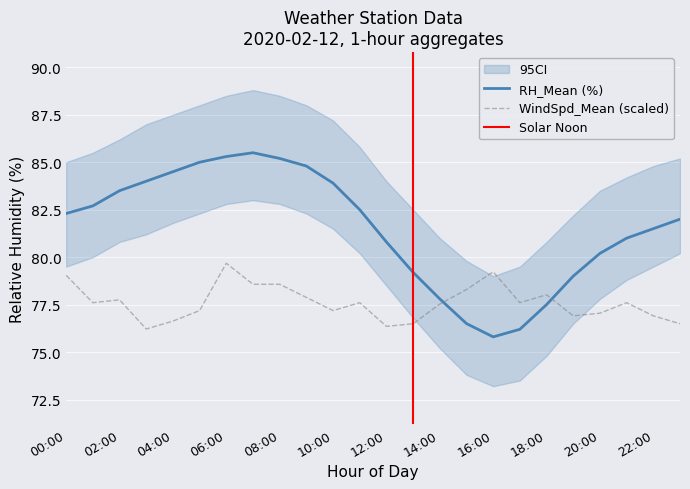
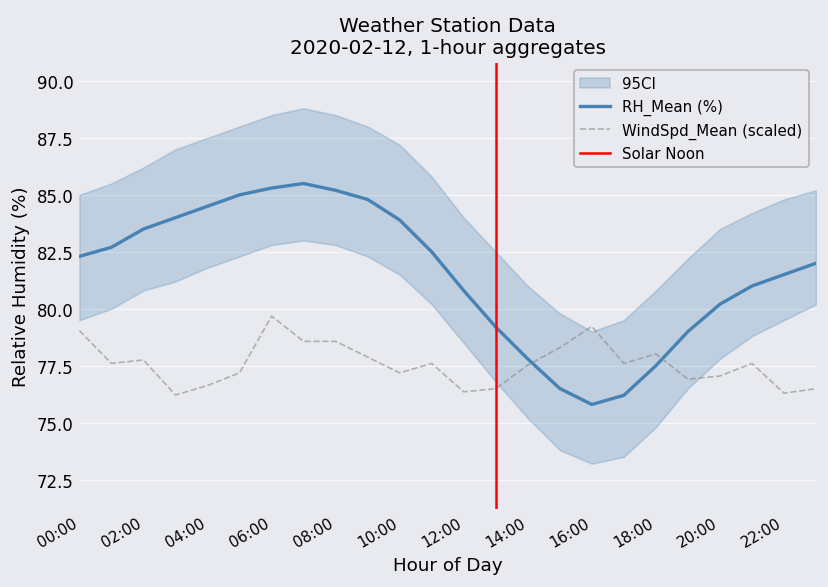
WindSpd_Mean (scaled), 22:00: 76.9 -> 76.3
